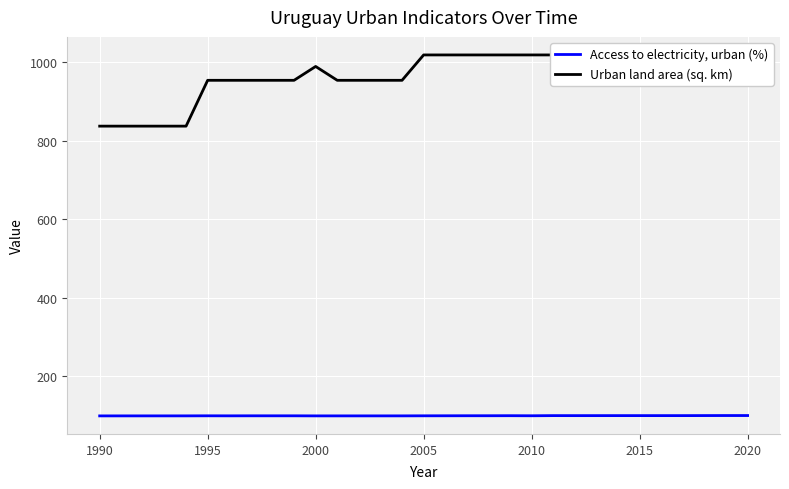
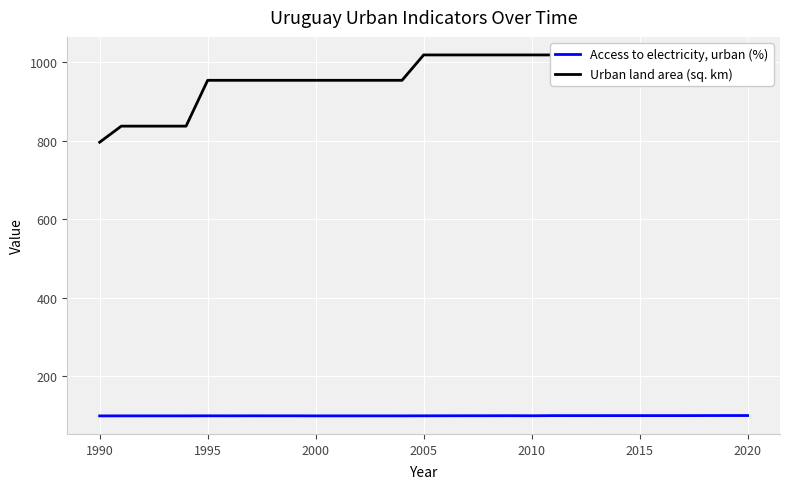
Urban land area (sq. km), 1990: 840 -> 800
Urban land area (sq. km), 2000: 990 -> 950
